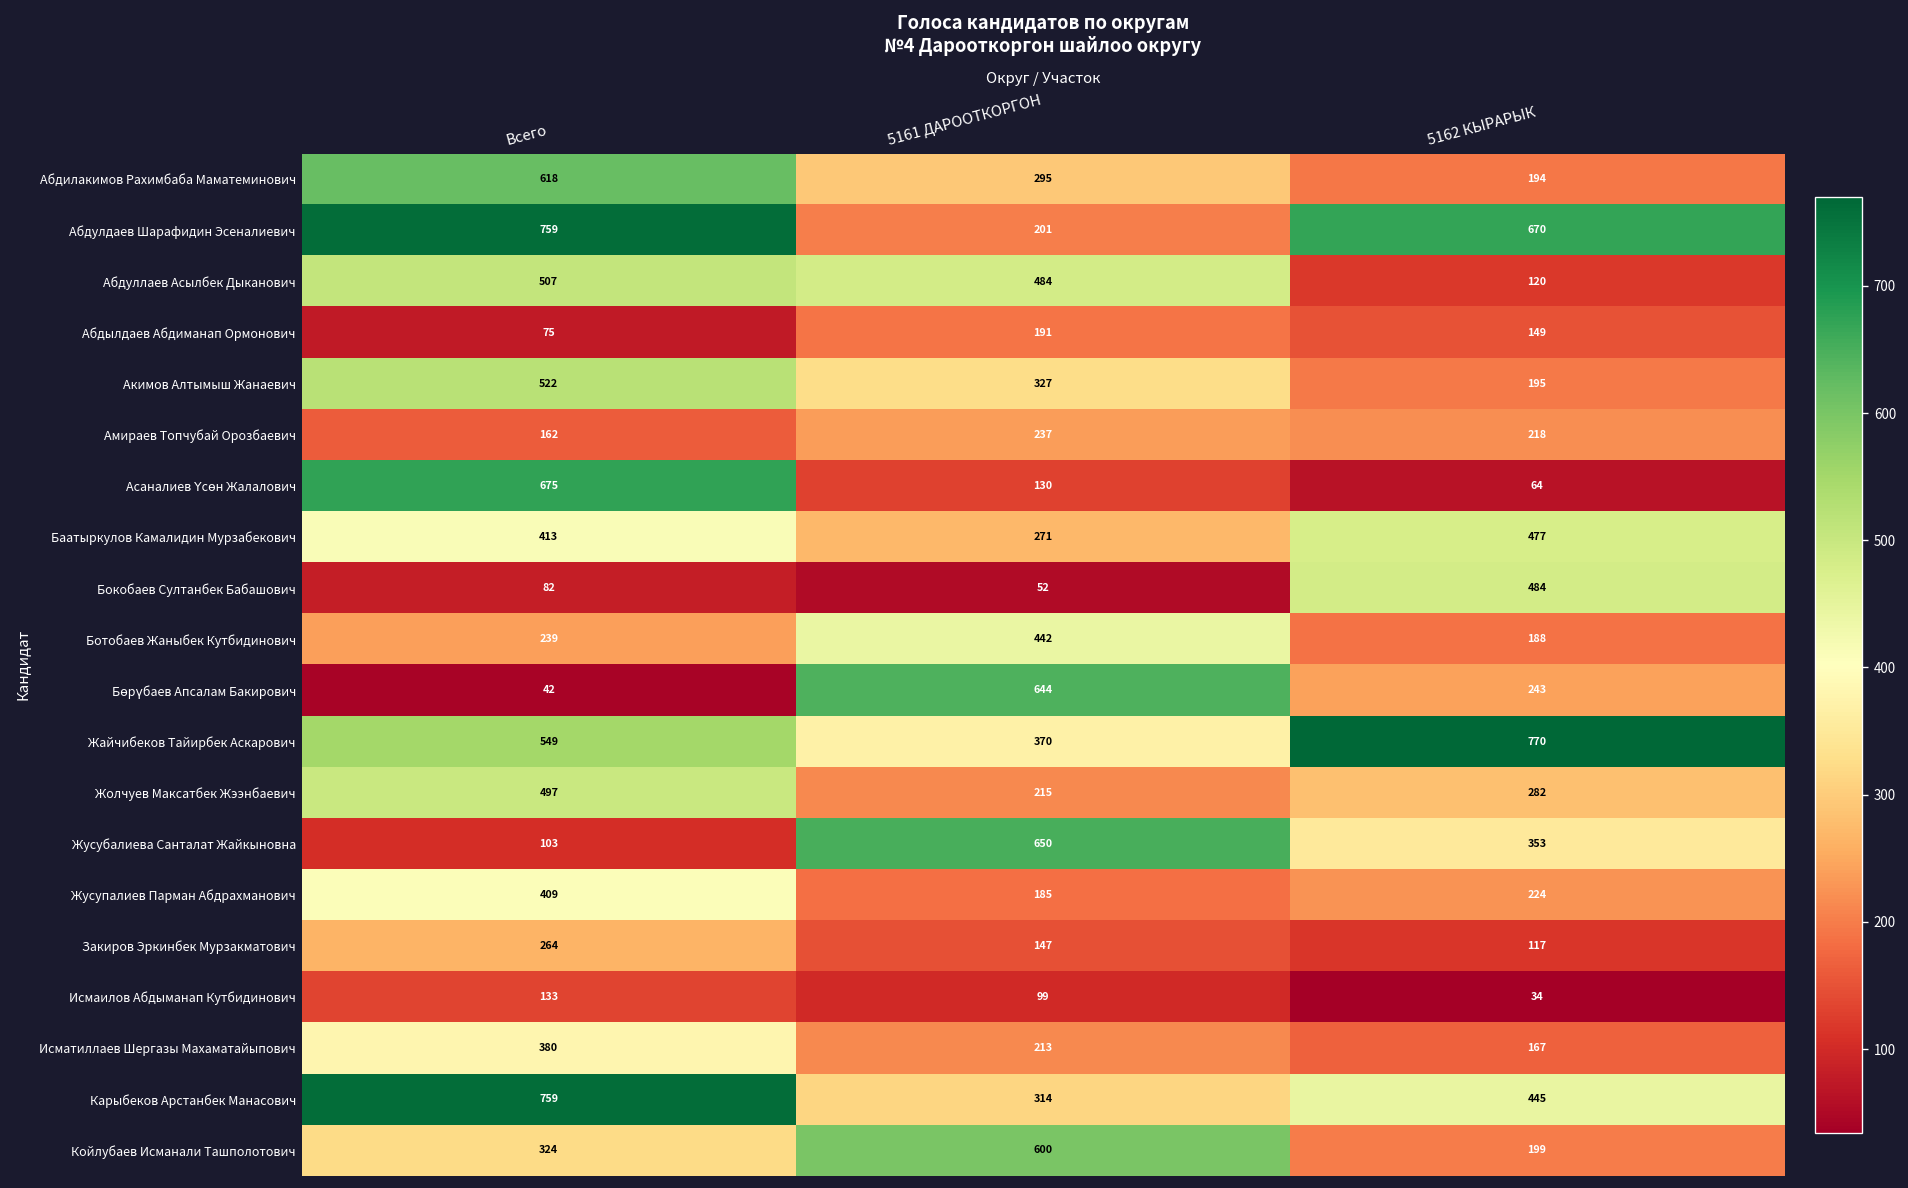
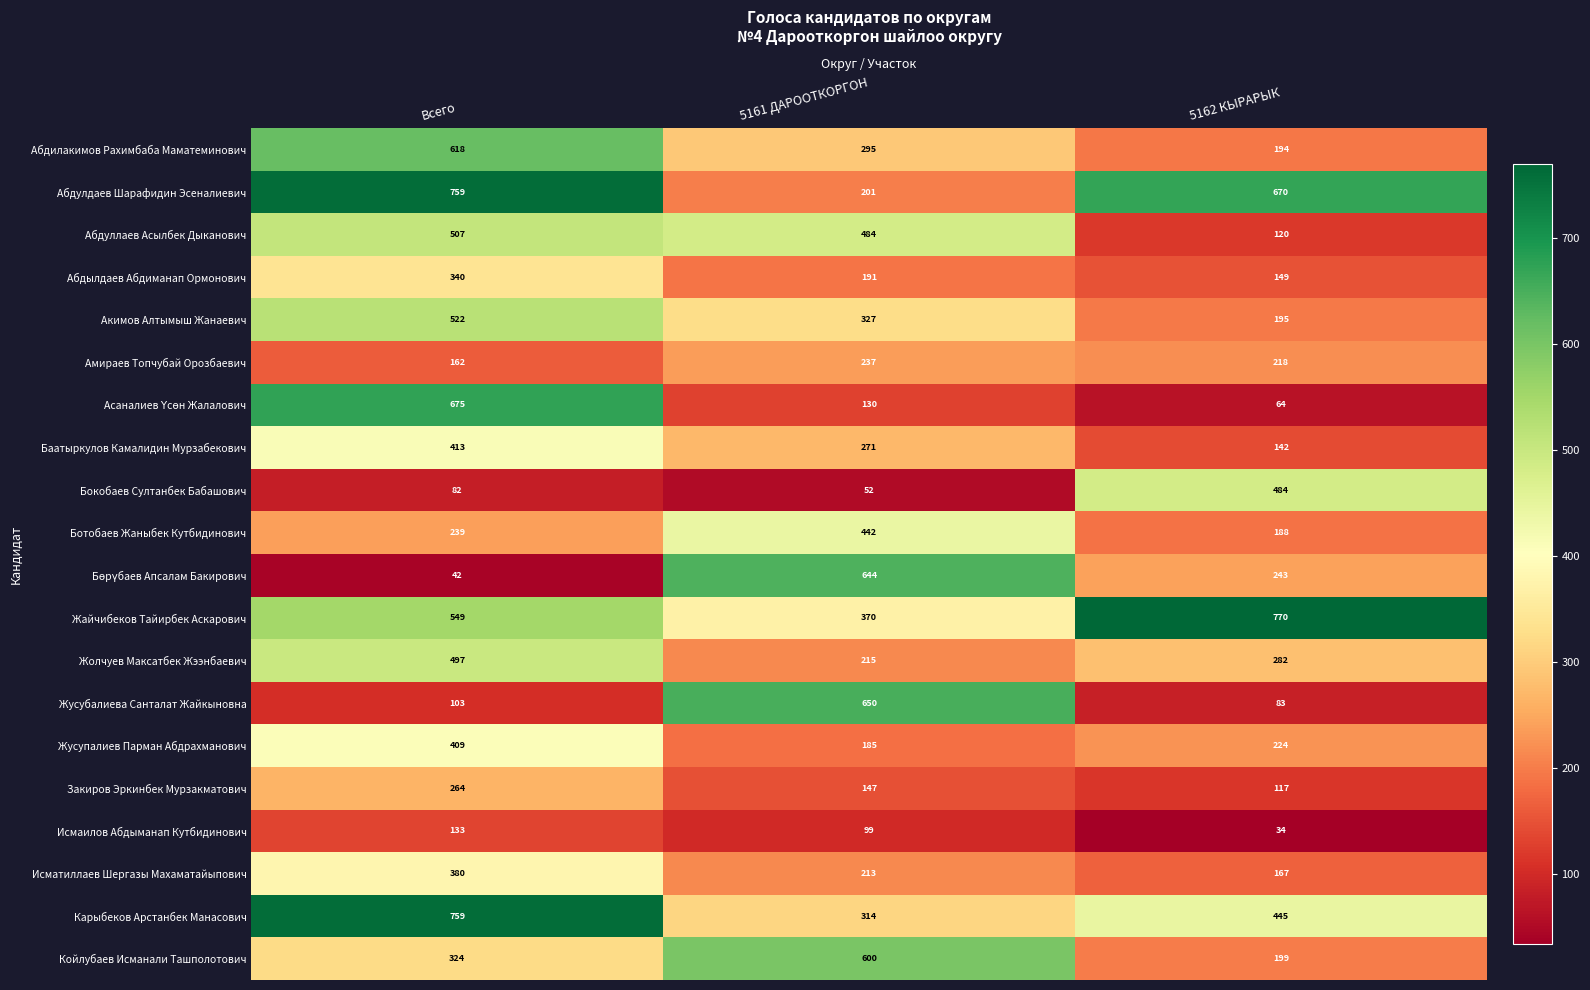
Абдылдаев Абдиманап Ормонович, Всего: 75 -> 340
Баатыркулов Камалидин Мурзабекович, 5162 КЫРАРЫК: 477 -> 142
Жусубалиева Санталат Жайкыновна, 5162 КЫРАРЫК: 353 -> 83
